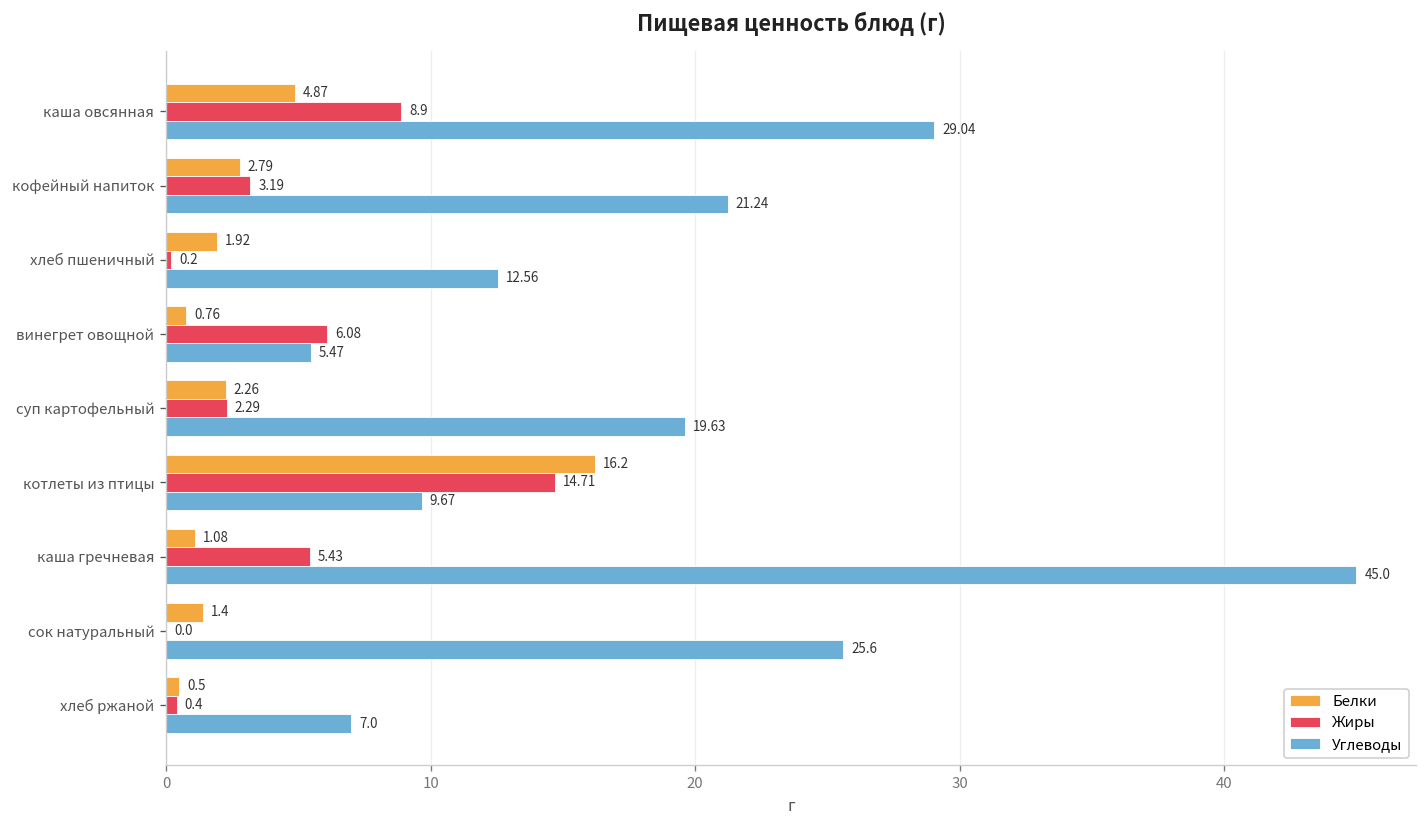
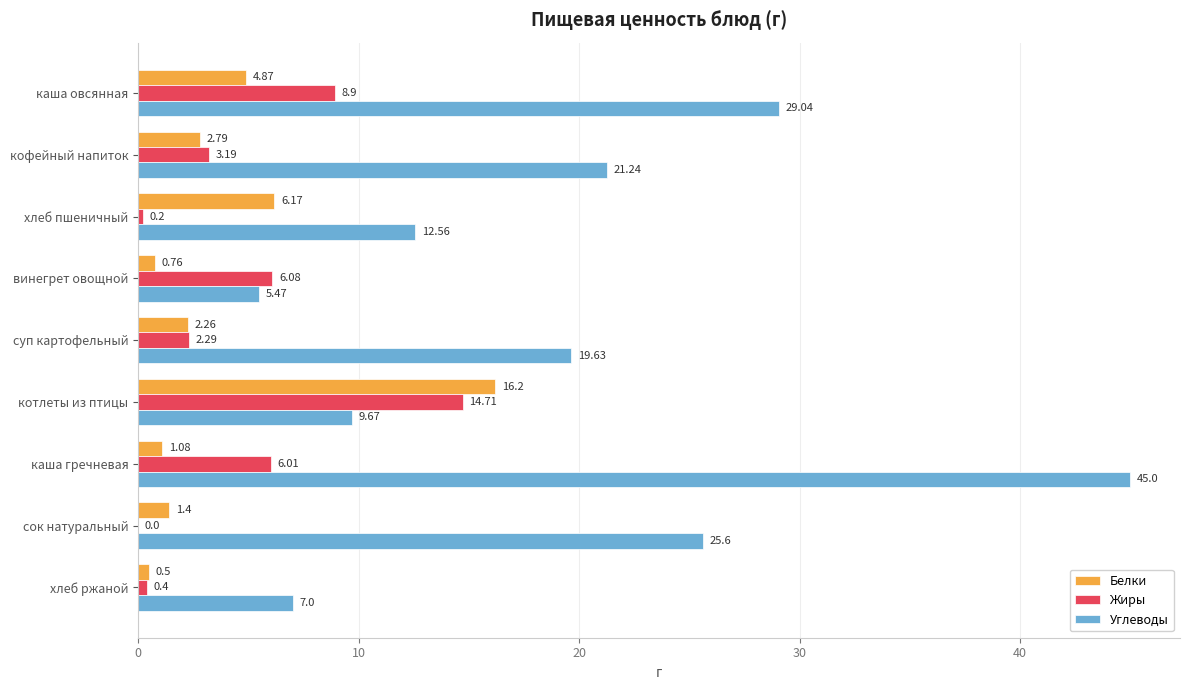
Белки, хлеб пшеничный: 1.92 -> 6.17
Жиры, каша гречневая: 5.43 -> 6.01
